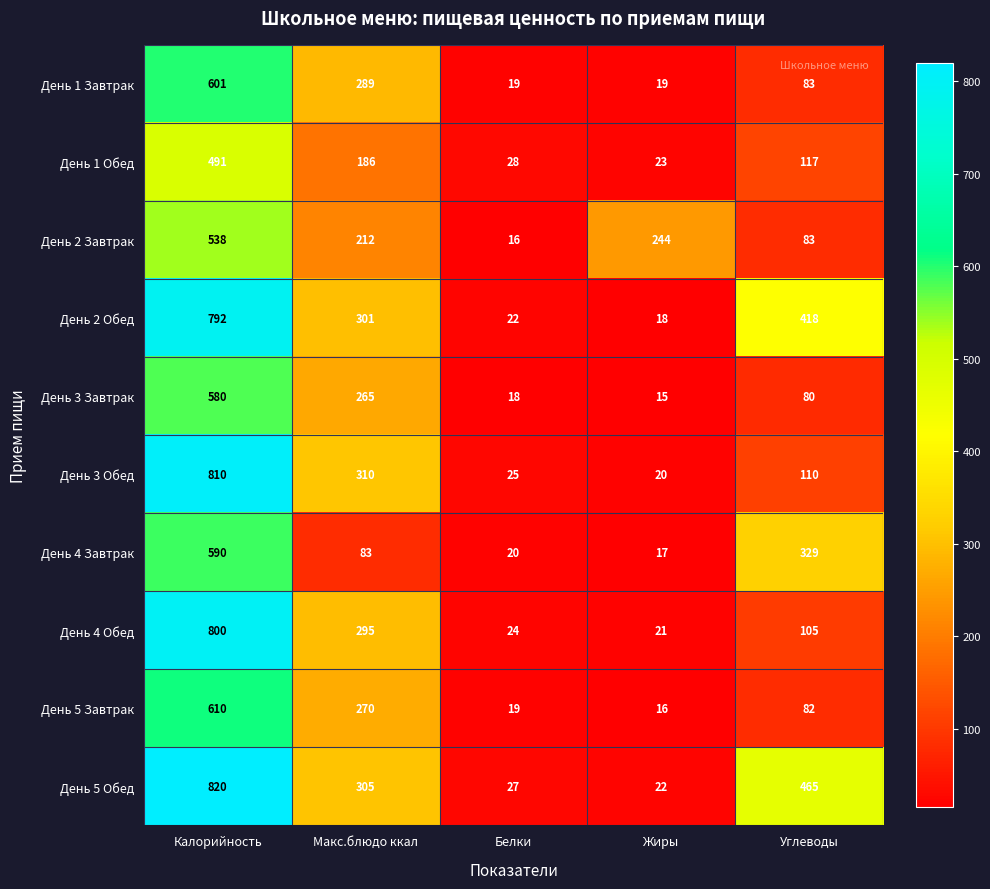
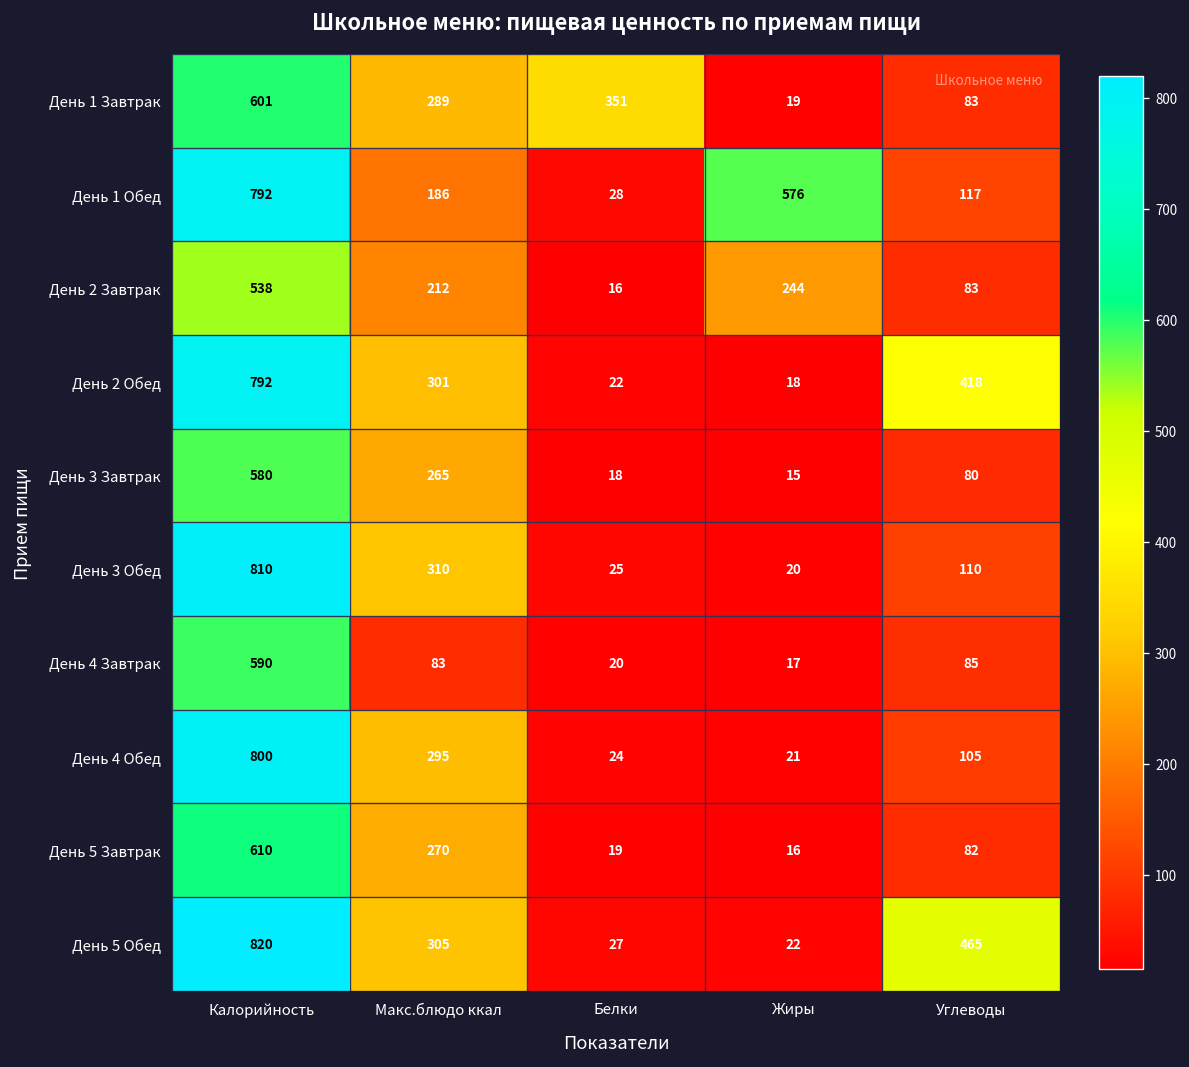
День 1 Завтрак, Белки: 19 -> 351
День 1 Обед, Калорийность: 491 -> 792
День 1 Обед, Жиры: 23 -> 576
День 4 Завтрак, Углеводы: 329 -> 85
